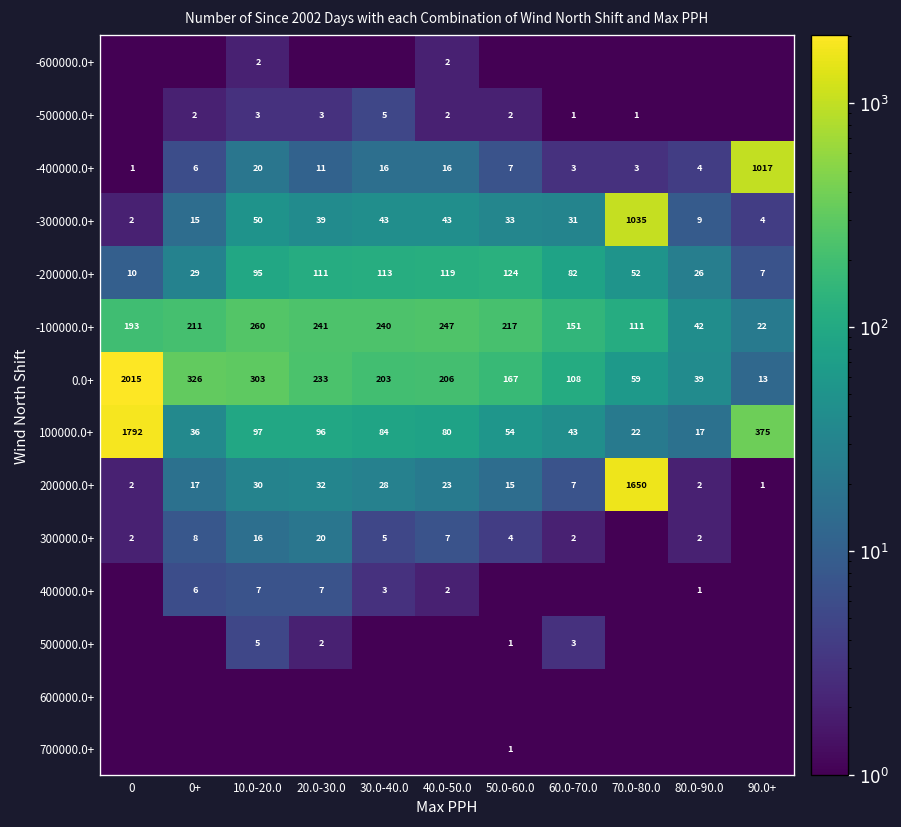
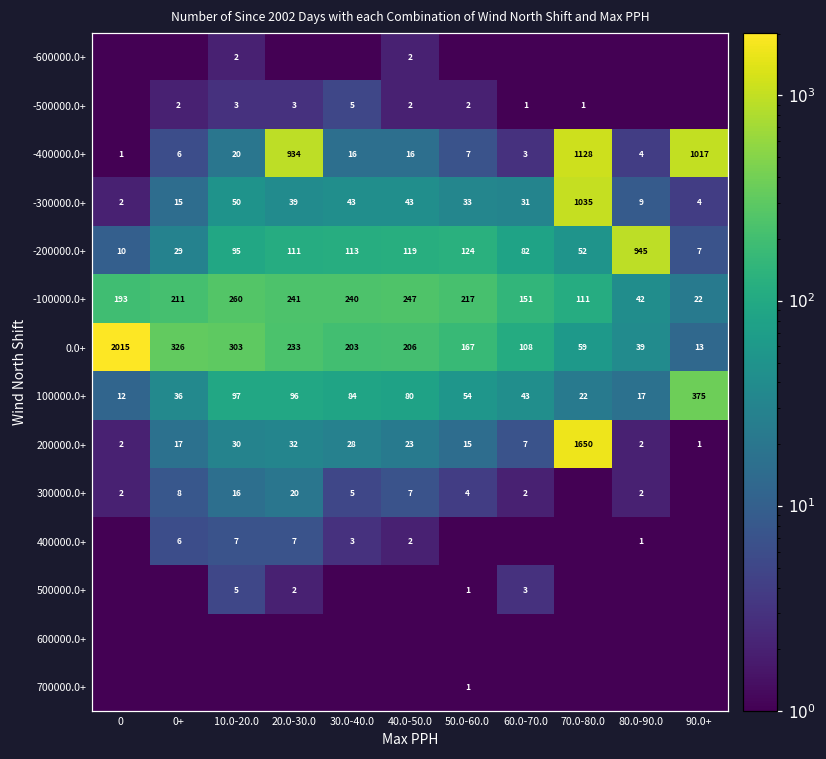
-400000.0+, 20.0-30.0: 11 -> 934
-400000.0+, 70.0-80.0: 3 -> 1128
-200000.0+, 80.0-90.0: 26 -> 945
100000.0+, 0: 1792 -> 12
